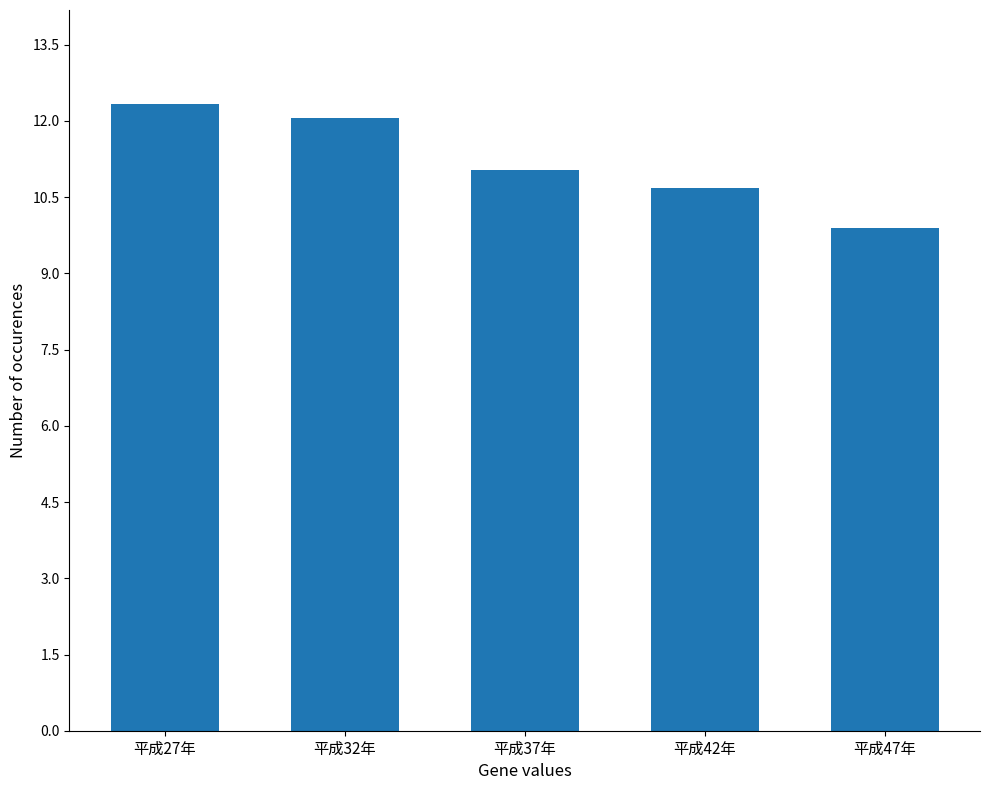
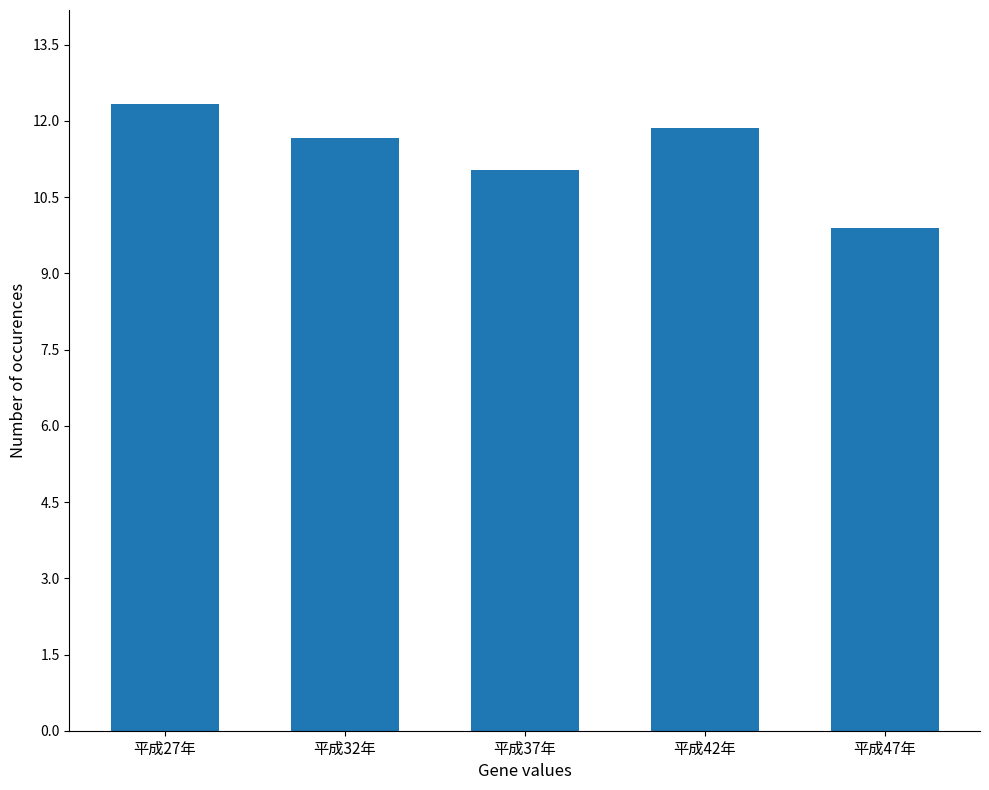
平成32年: 12.1 -> 11.7
平成42年: 10.7 -> 11.9
